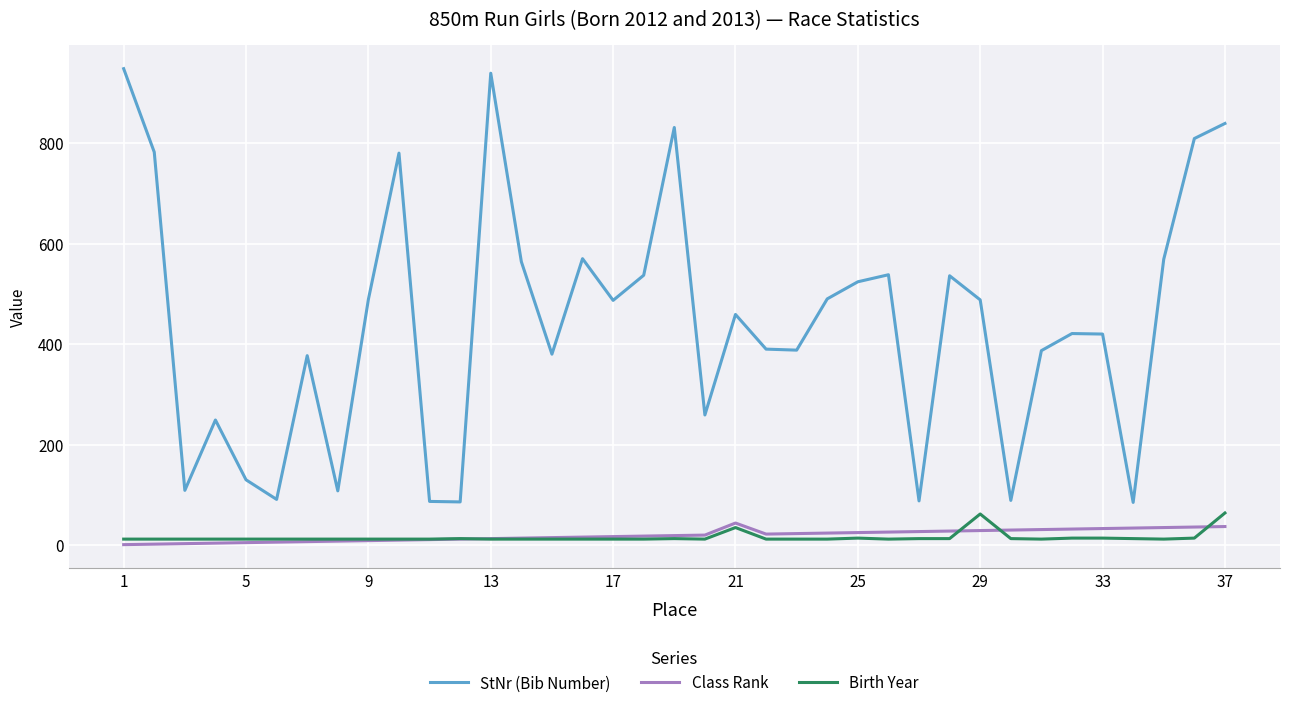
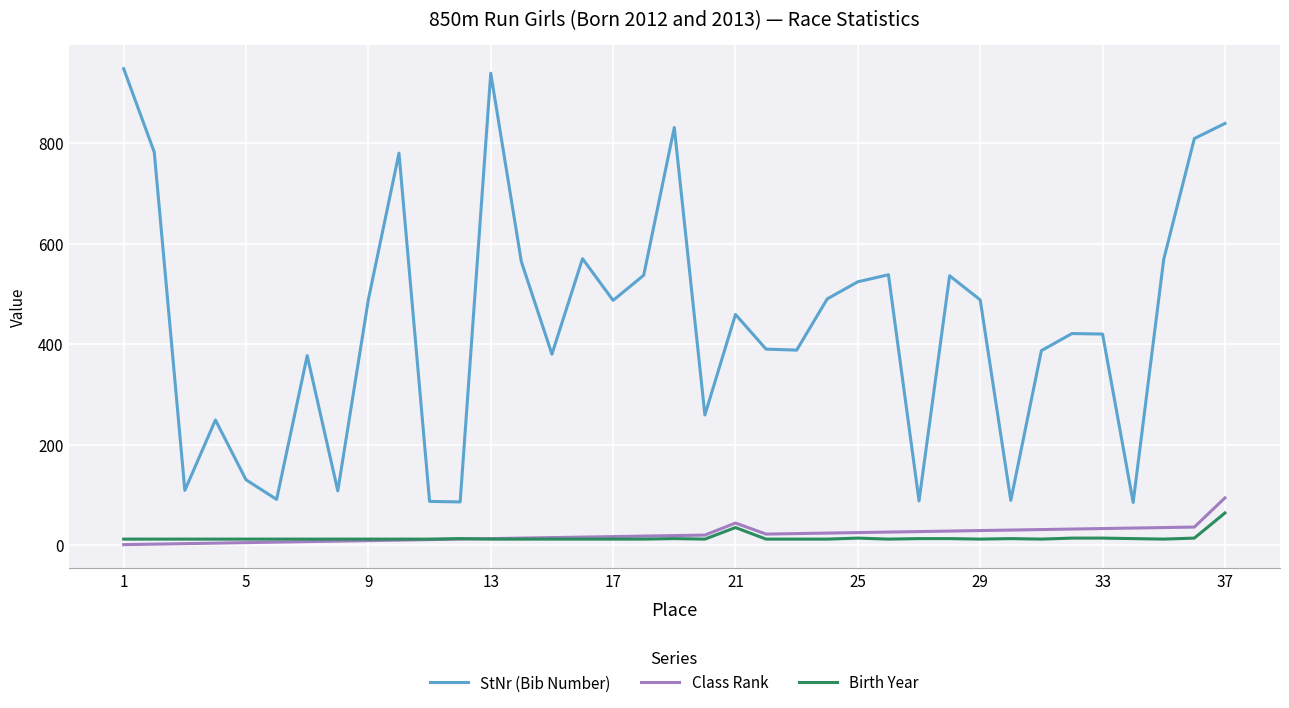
Birth Year, 29: 60 -> 10
Class Rank, 37: 40 -> 90
